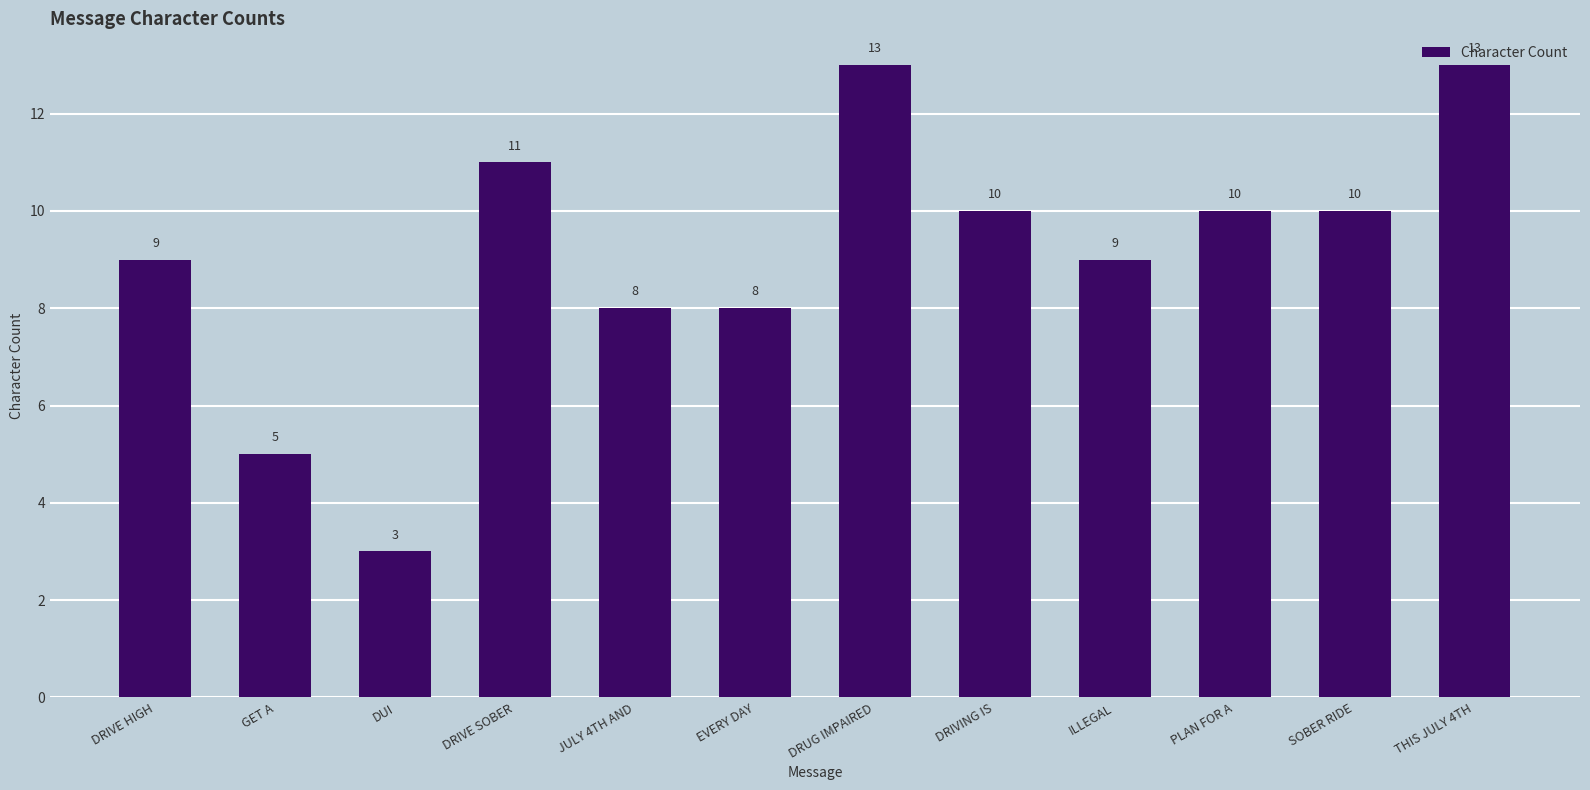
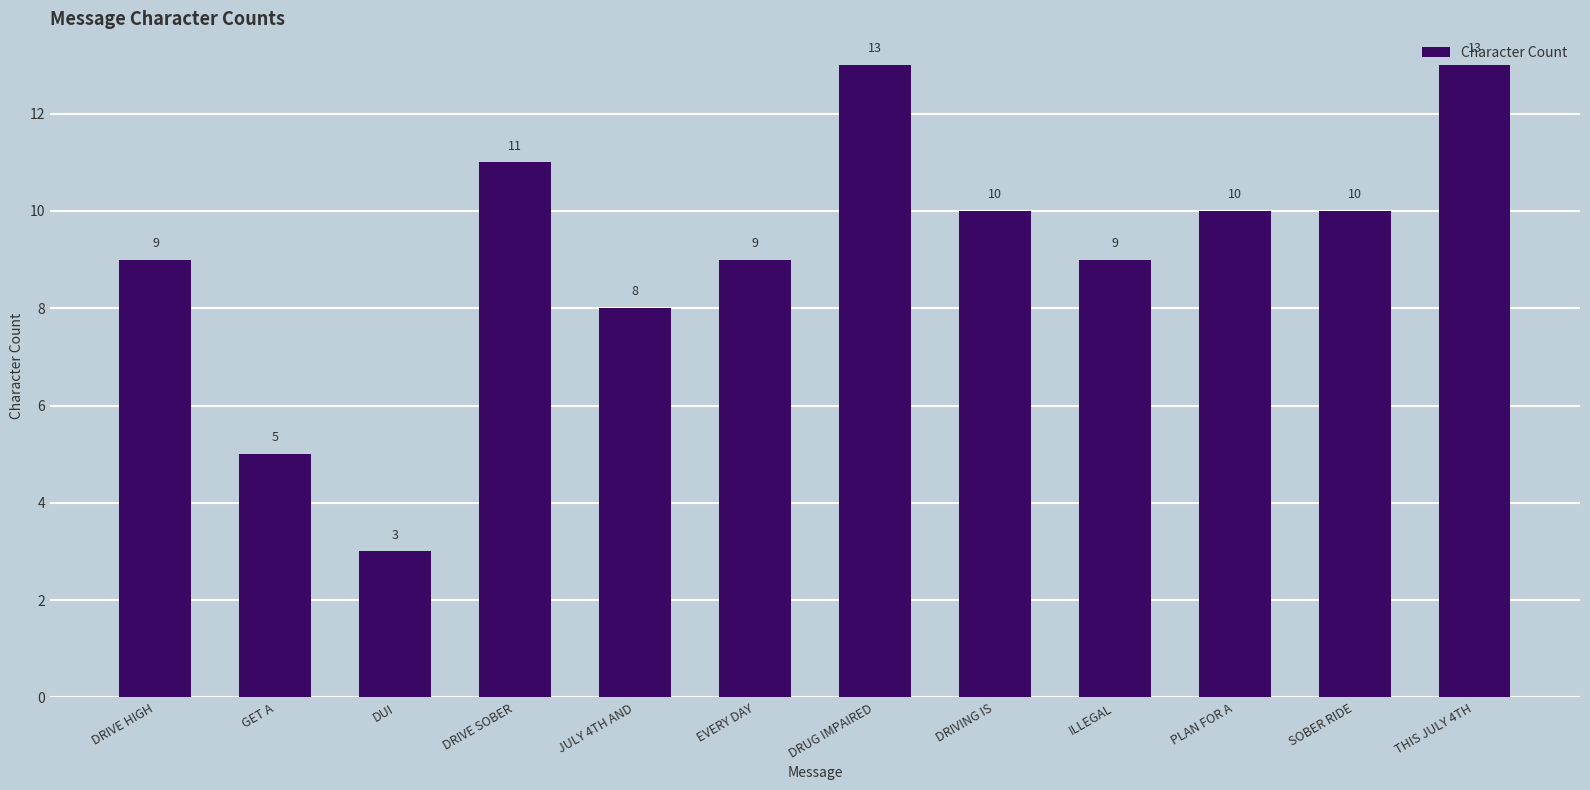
EVERY DAY: 8 -> 9
